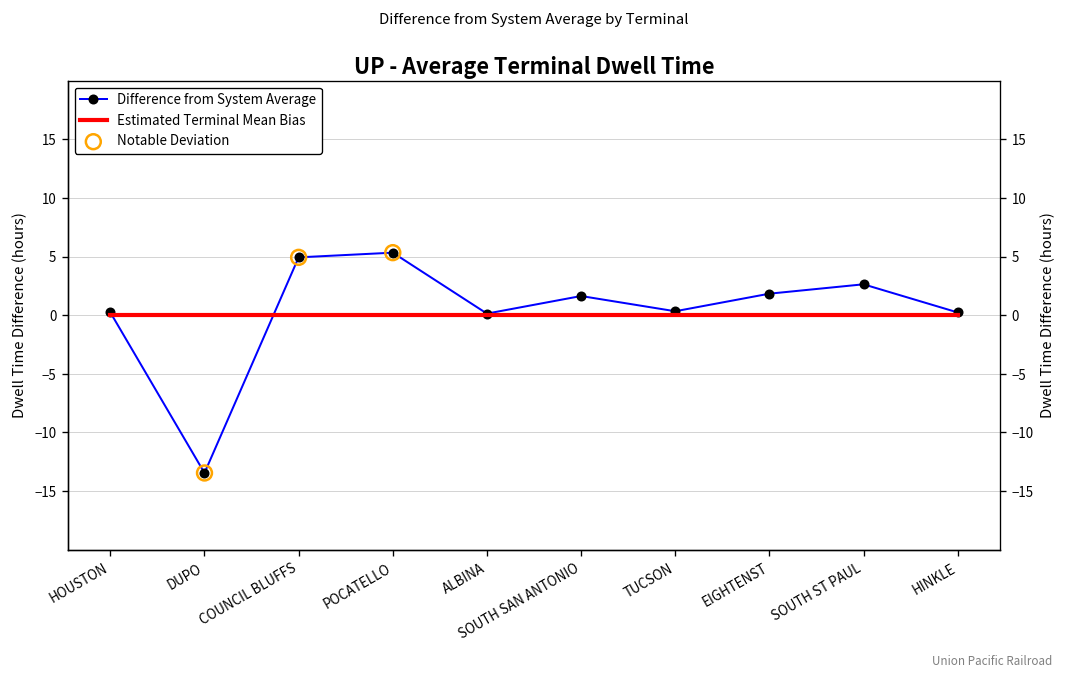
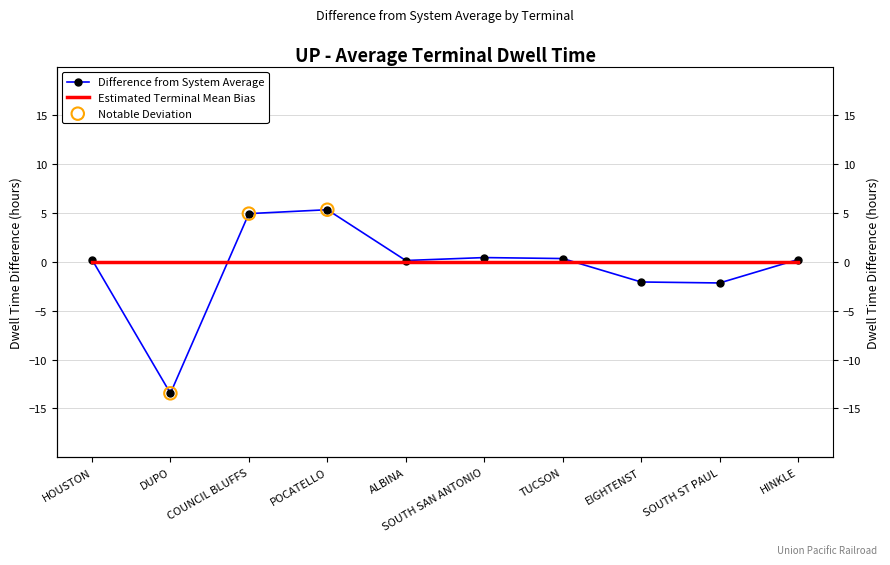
Difference from System Average, SOUTH SAN ANTONIO: 2 -> 0
Difference from System Average, EIGHTENST: 2 -> -2
Difference from System Average, SOUTH ST PAUL: 3 -> -2
